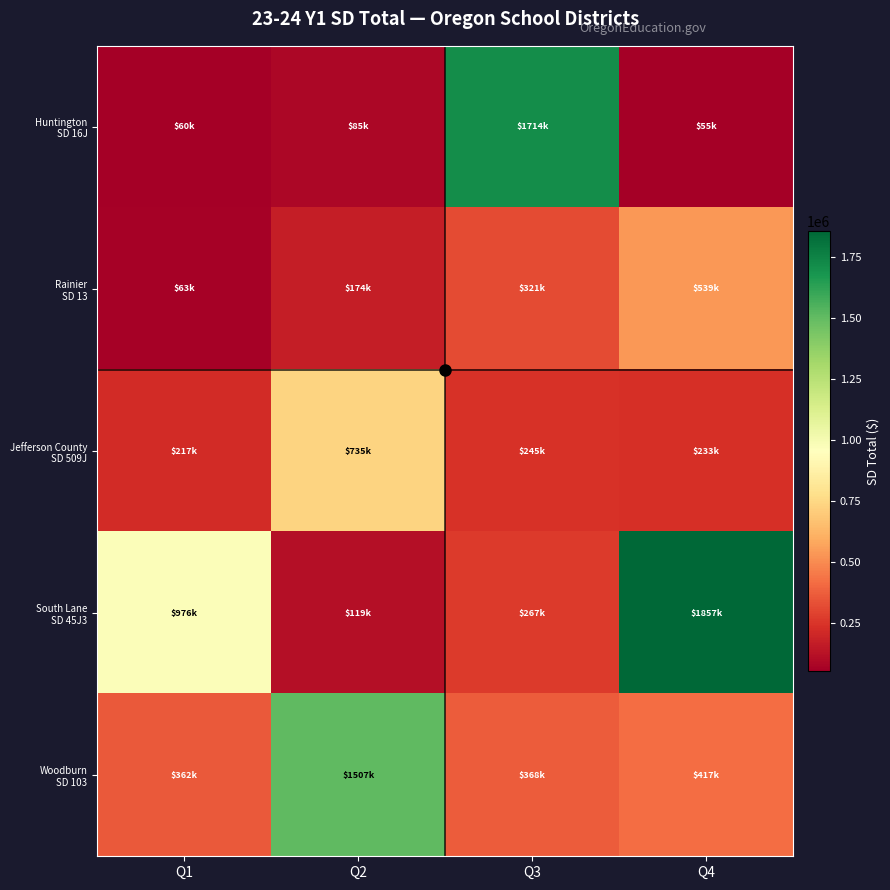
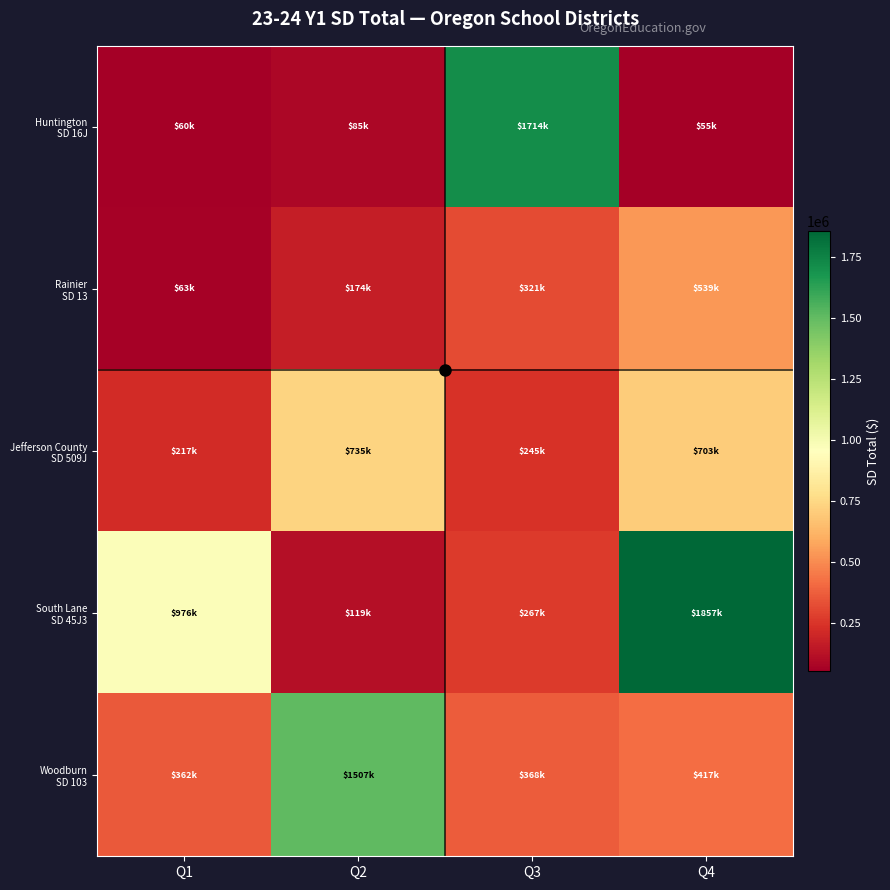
Jefferson County SD 509J, Q4: $233k -> $703k
